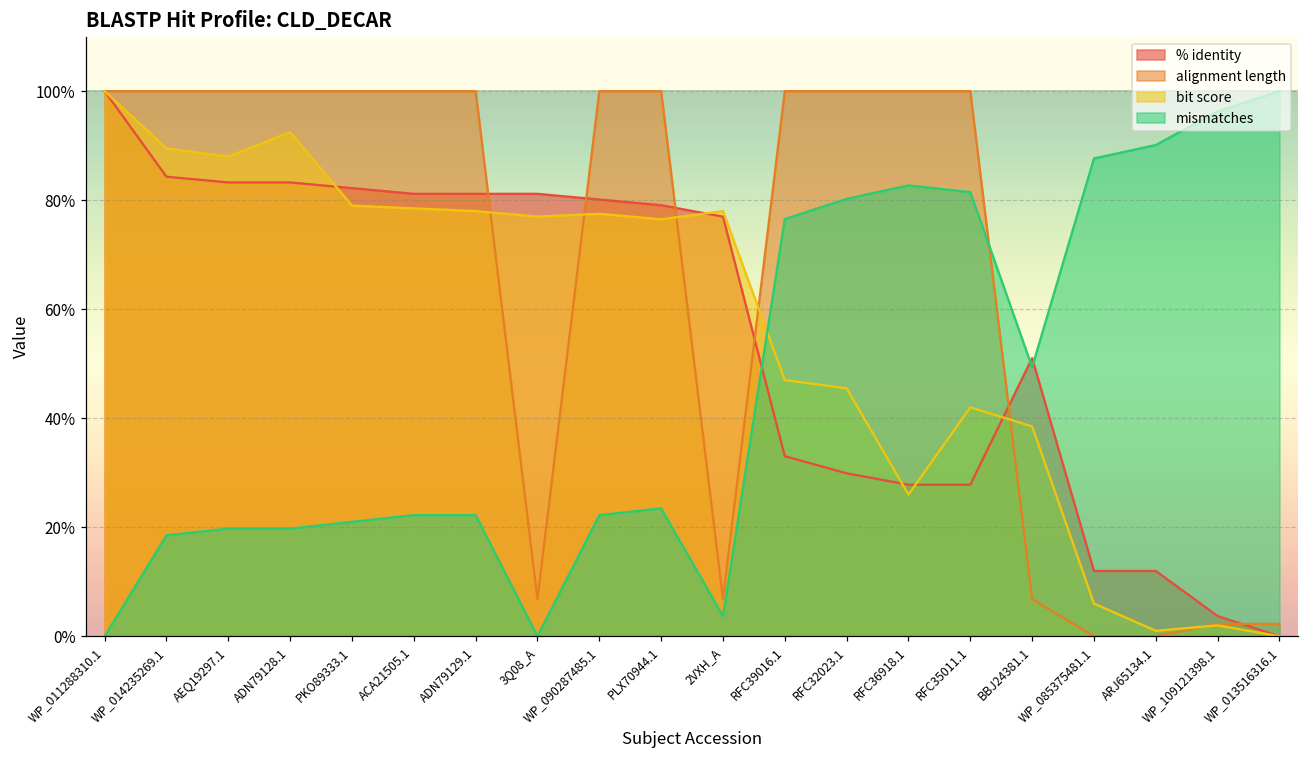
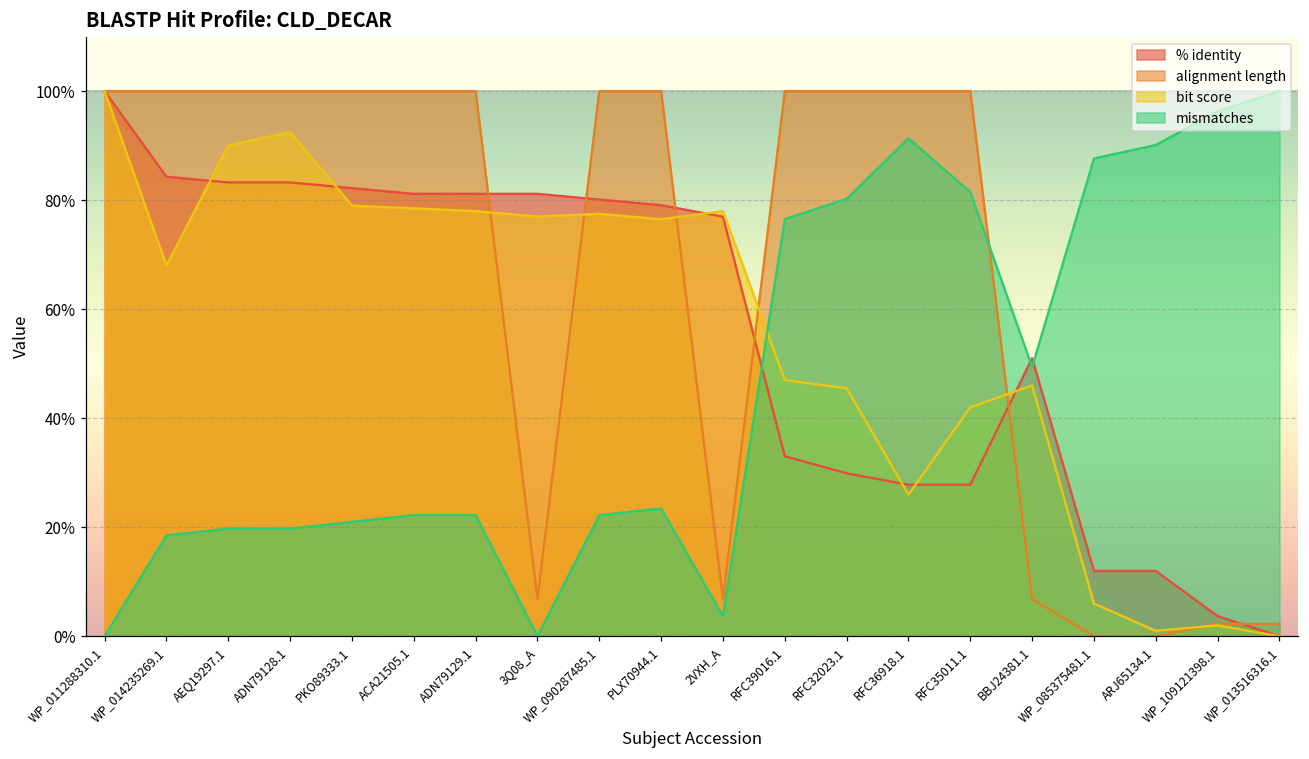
bit score, WP_014235269.1: 90% -> 68%
bit score, AEQ19297.1: 88% -> 90%
mismatches, RFC36918.1: 83% -> 91%
bit score, BBJ24381.1: 39% -> 46%
